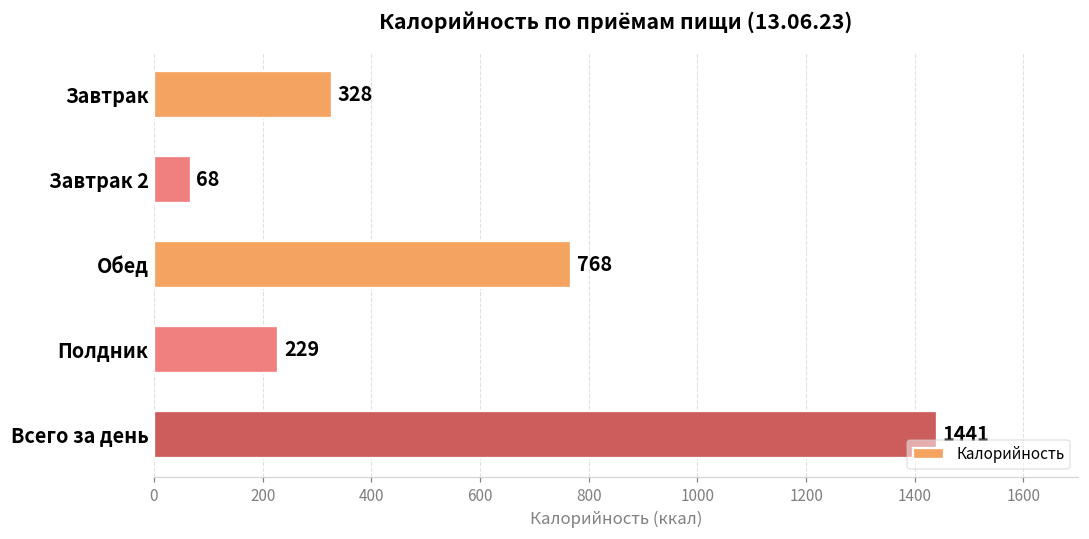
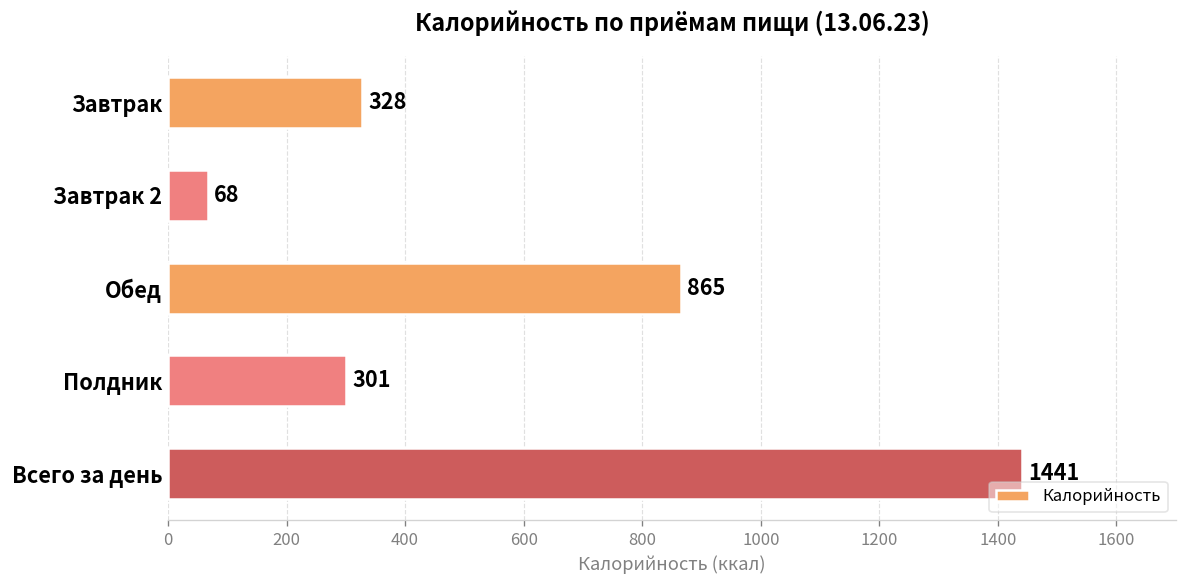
Обед: 768 -> 865
Полдник: 229 -> 301
